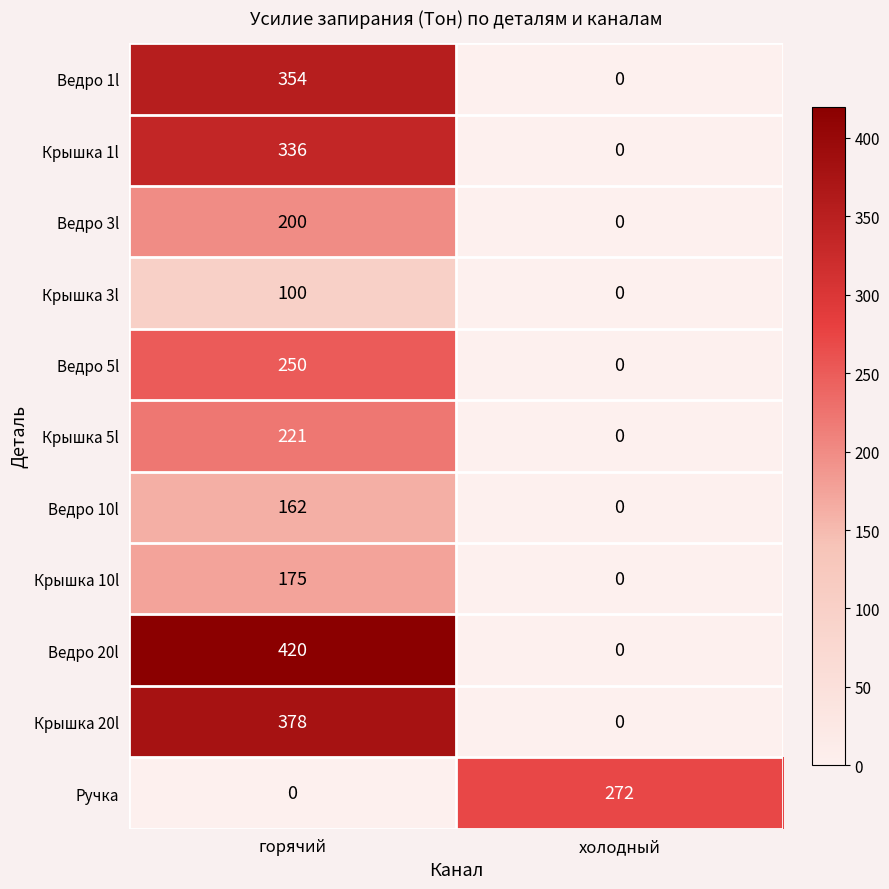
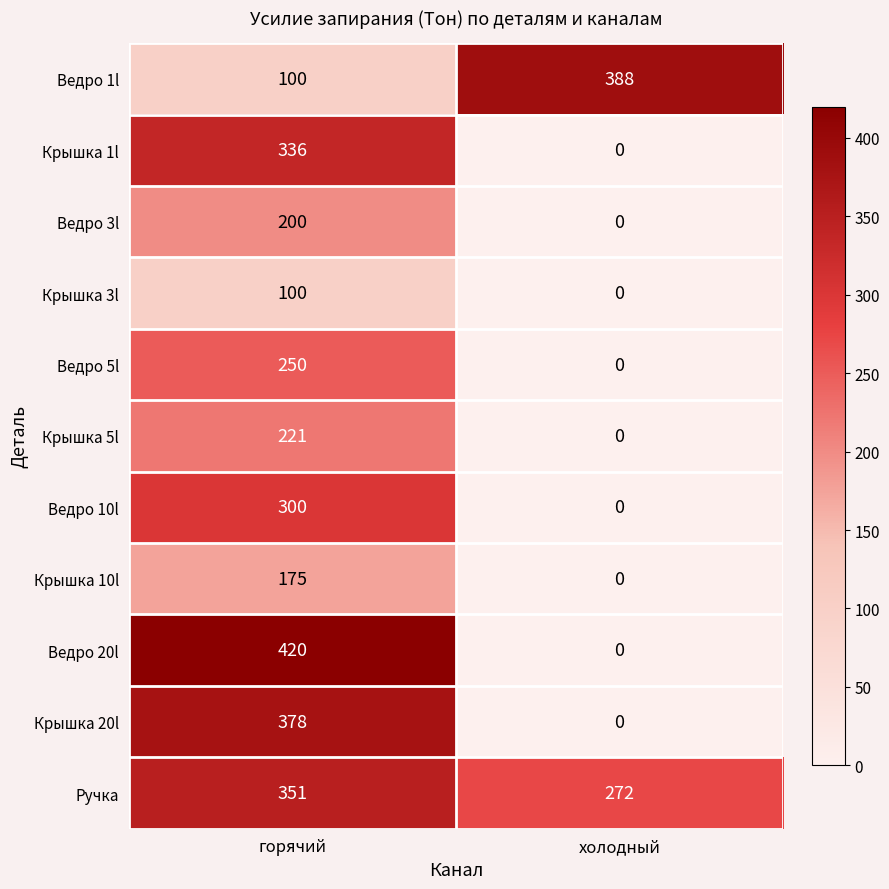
Ведро 1l, горячий: 354 -> 100
Ведро 1l, холодный: 0 -> 388
Ведро 10l, горячий: 162 -> 300
Ручка, горячий: 0 -> 351
